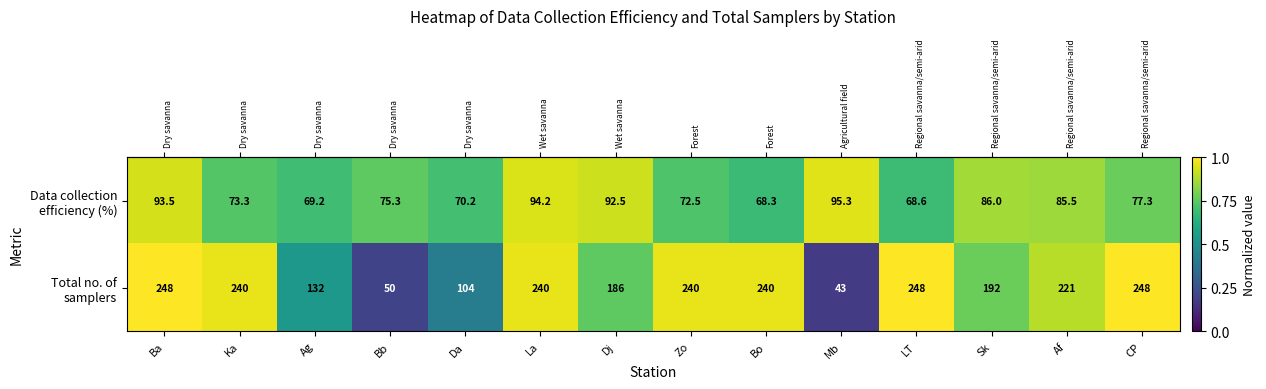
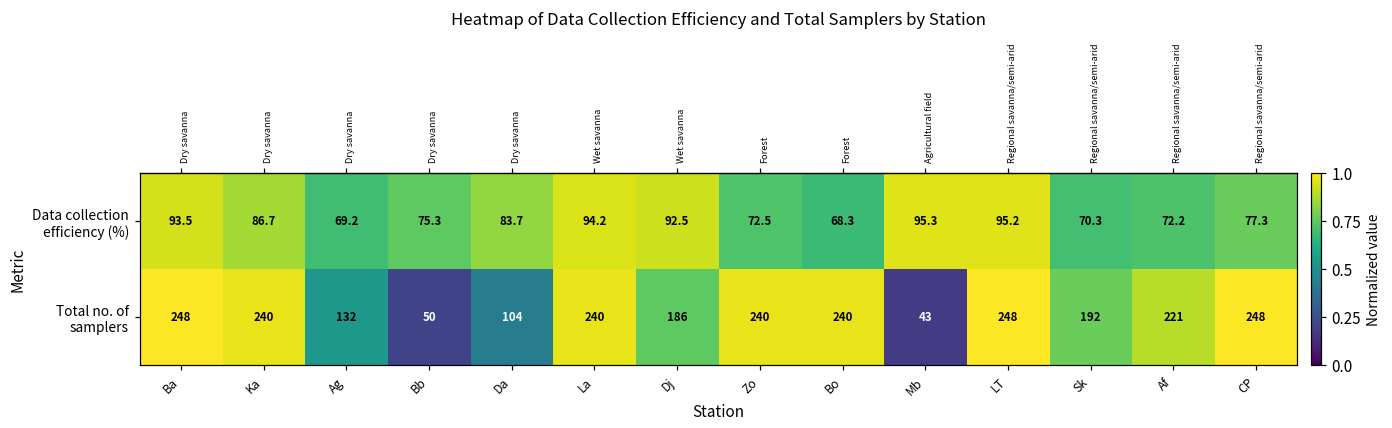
Data collection efficiency (%), Ka: 73.3 -> 86.7
Data collection efficiency (%), Da: 70.2 -> 83.7
Data collection efficiency (%), LT: 68.6 -> 95.2
Data collection efficiency (%), Sk: 86.0 -> 70.3
Data collection efficiency (%), Af: 85.5 -> 72.2
